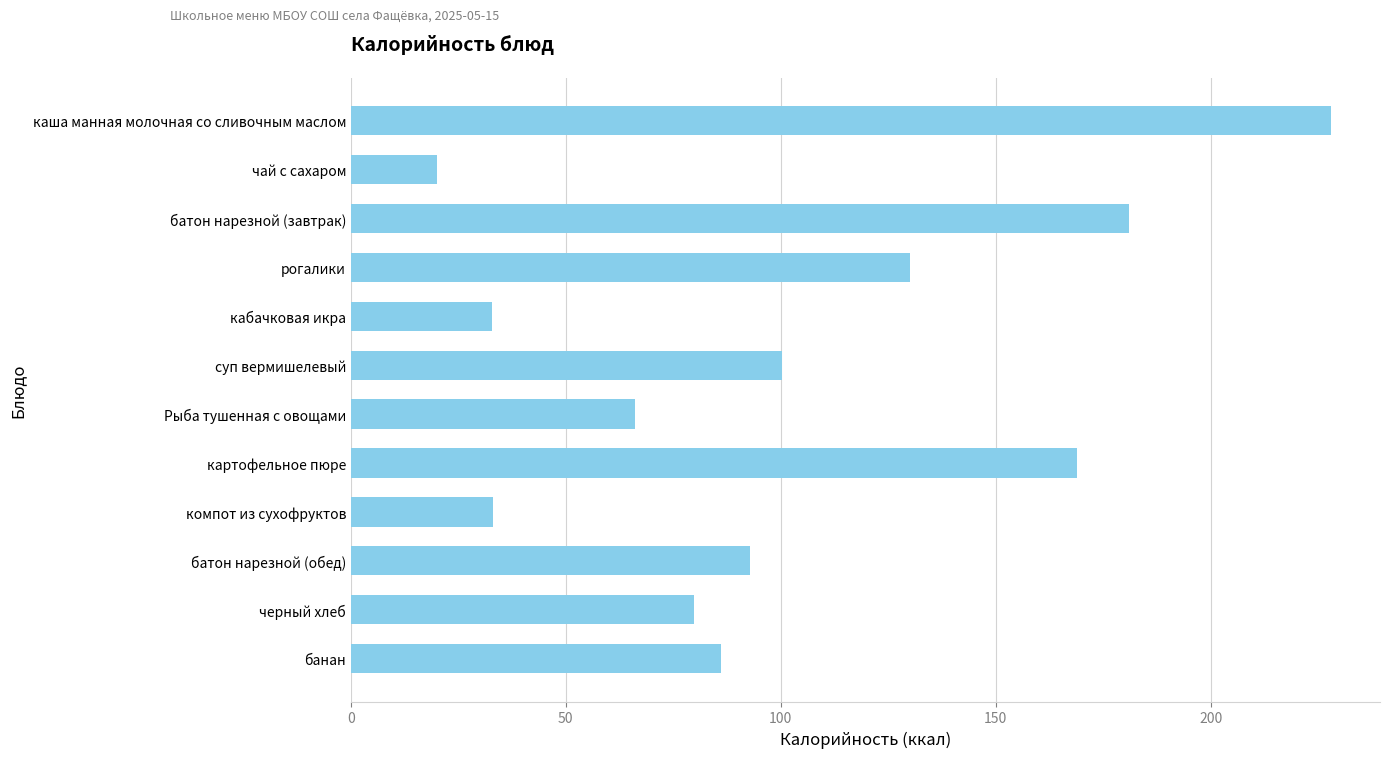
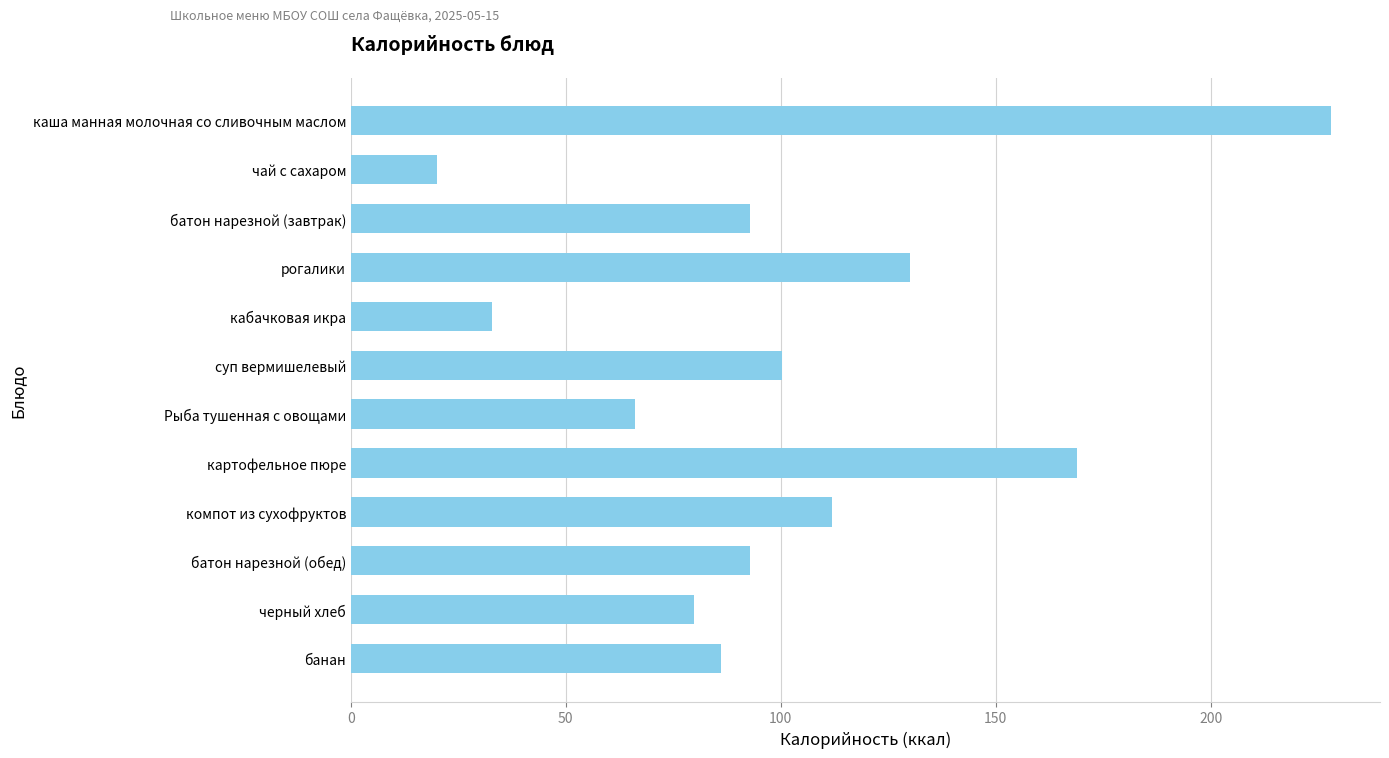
батон нарезной (завтрак): 181 -> 93
компот из сухофруктов: 33 -> 112
